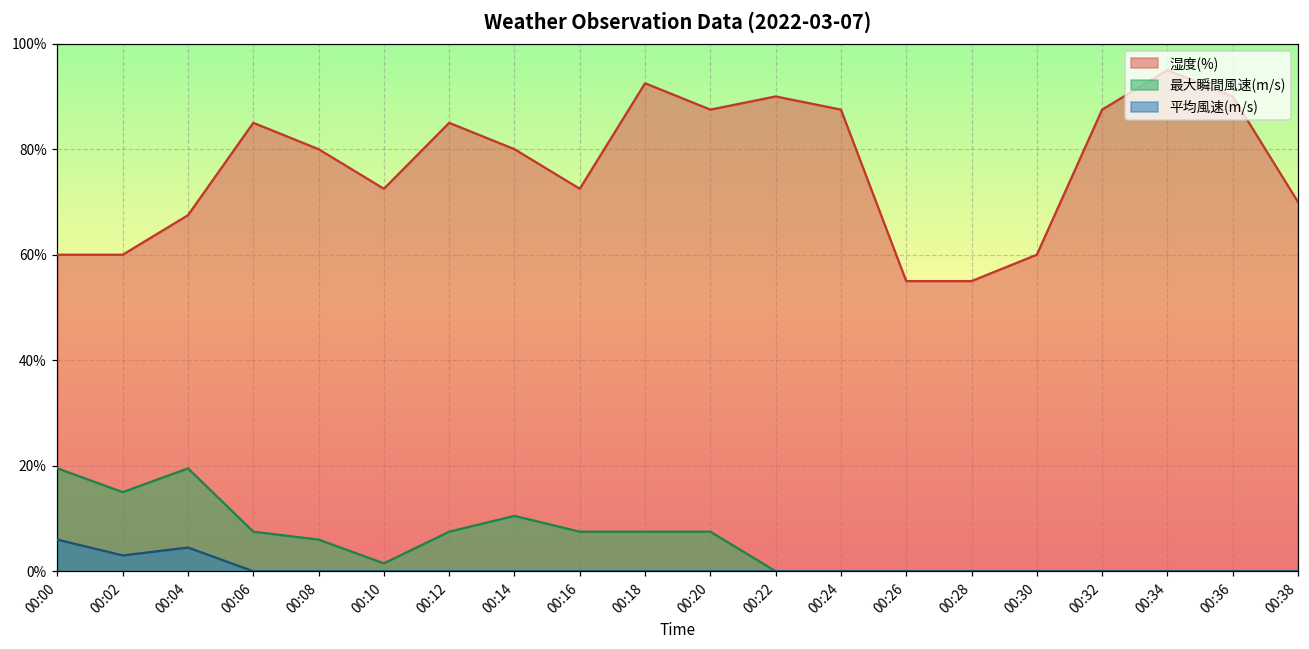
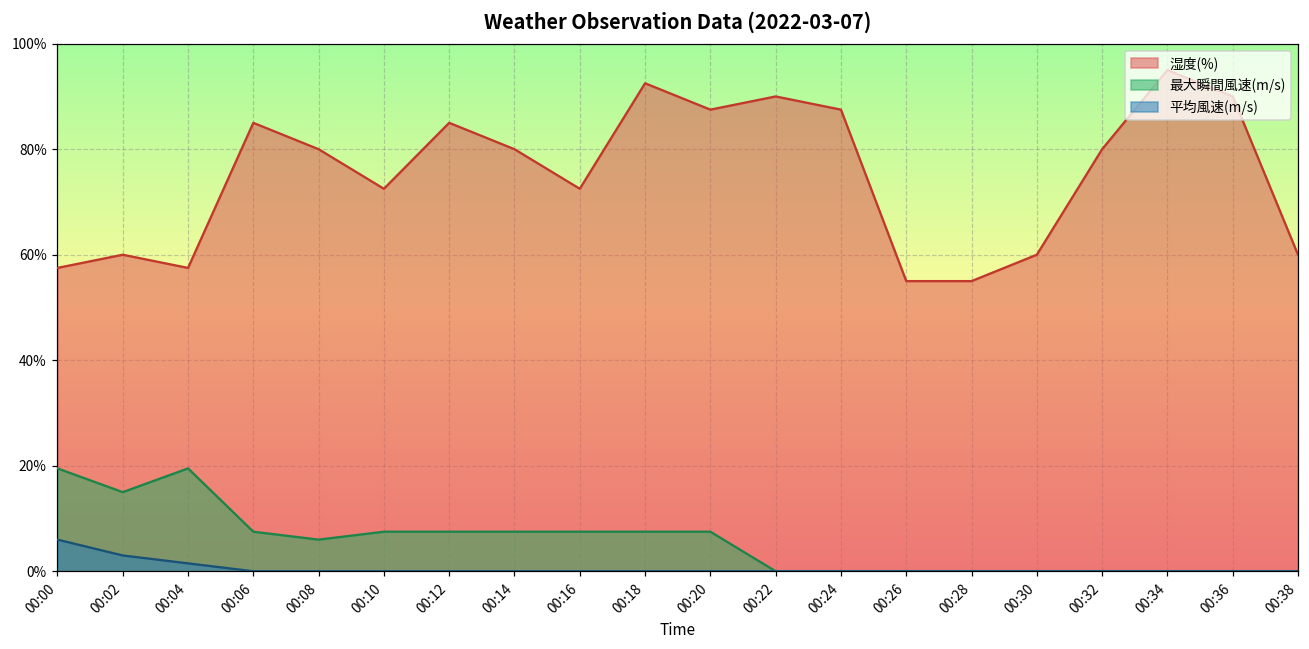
湿度(%), 00:00: 60% -> 57%
湿度(%), 00:04: 68% -> 57%
平均風速(m/s), 00:04: 5% -> 2%
最大瞬間風速(m/s), 00:10: 2% -> 8%
最大瞬間風速(m/s), 00:14: 11% -> 8%
湿度(%), 00:32: 88% -> 80%
湿度(%), 00:38: 70% -> 60%
